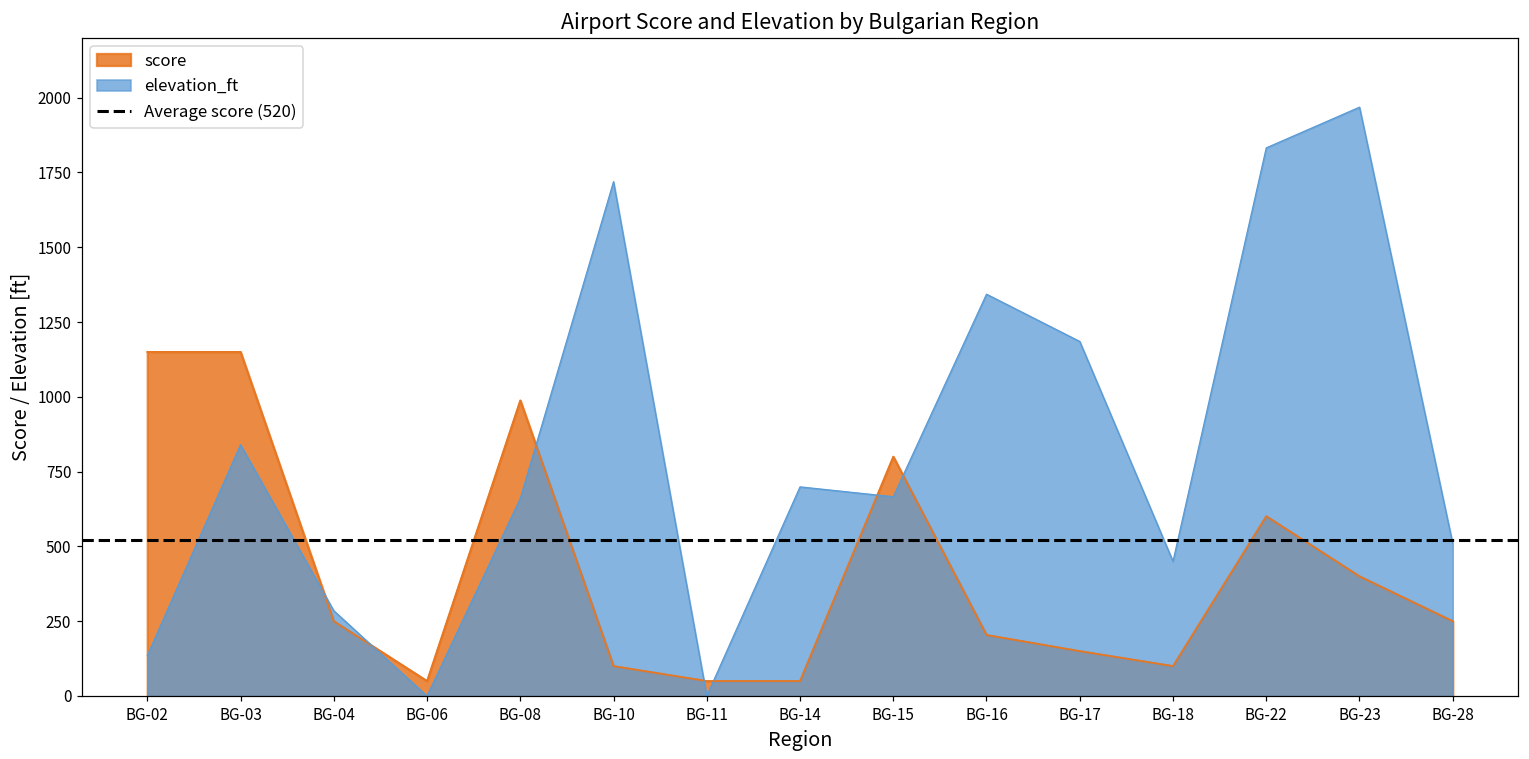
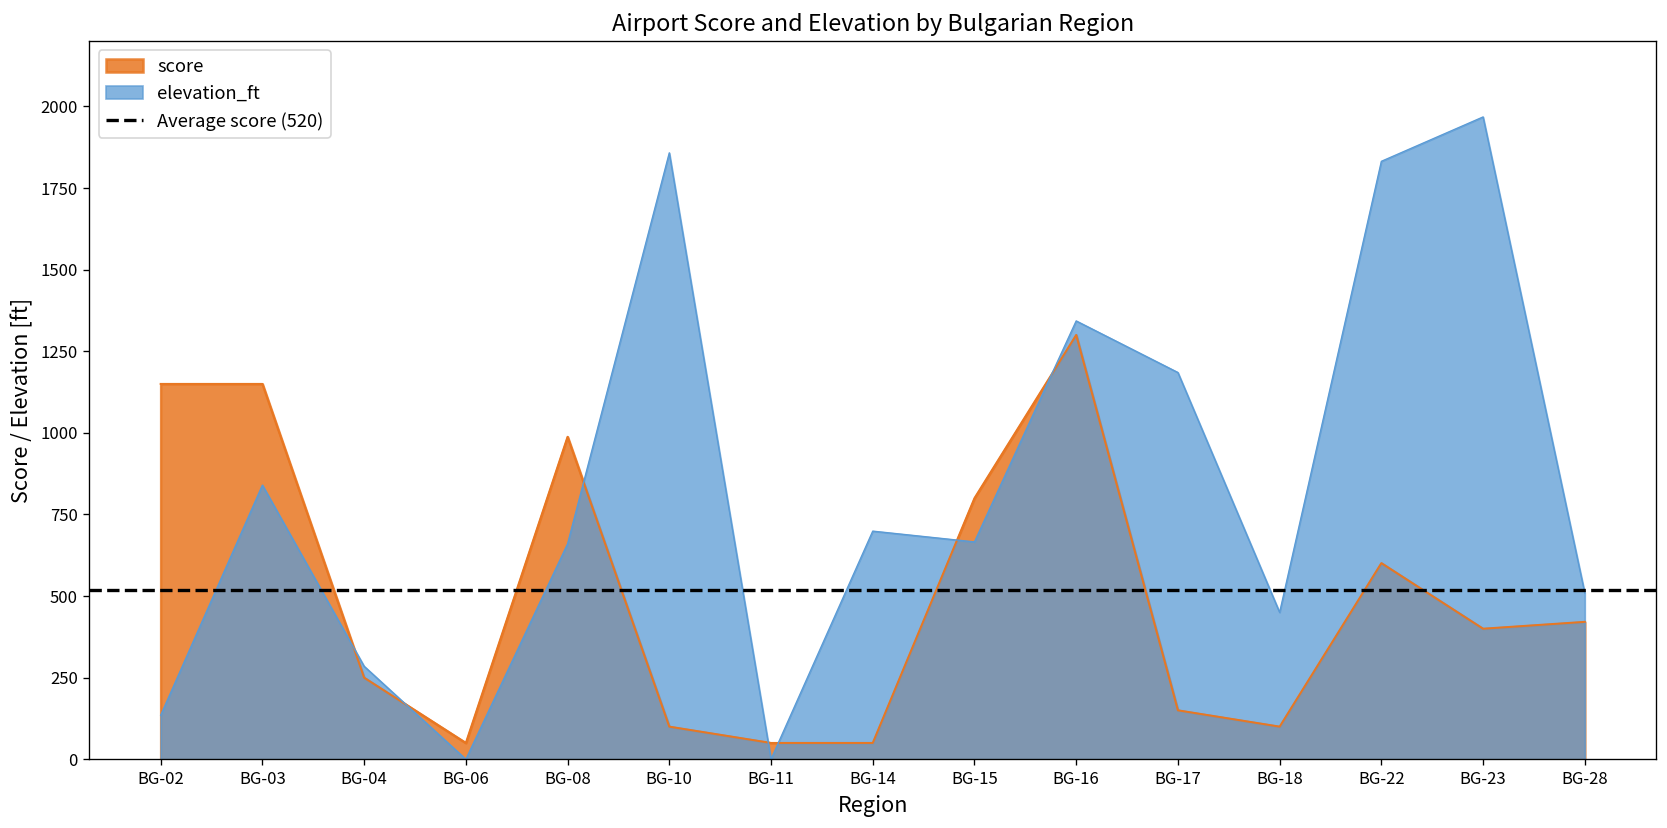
elevation_ft, BG-10: 1720 -> 1860
score, BG-16: 200 -> 1300
score, BG-28: 250 -> 420
